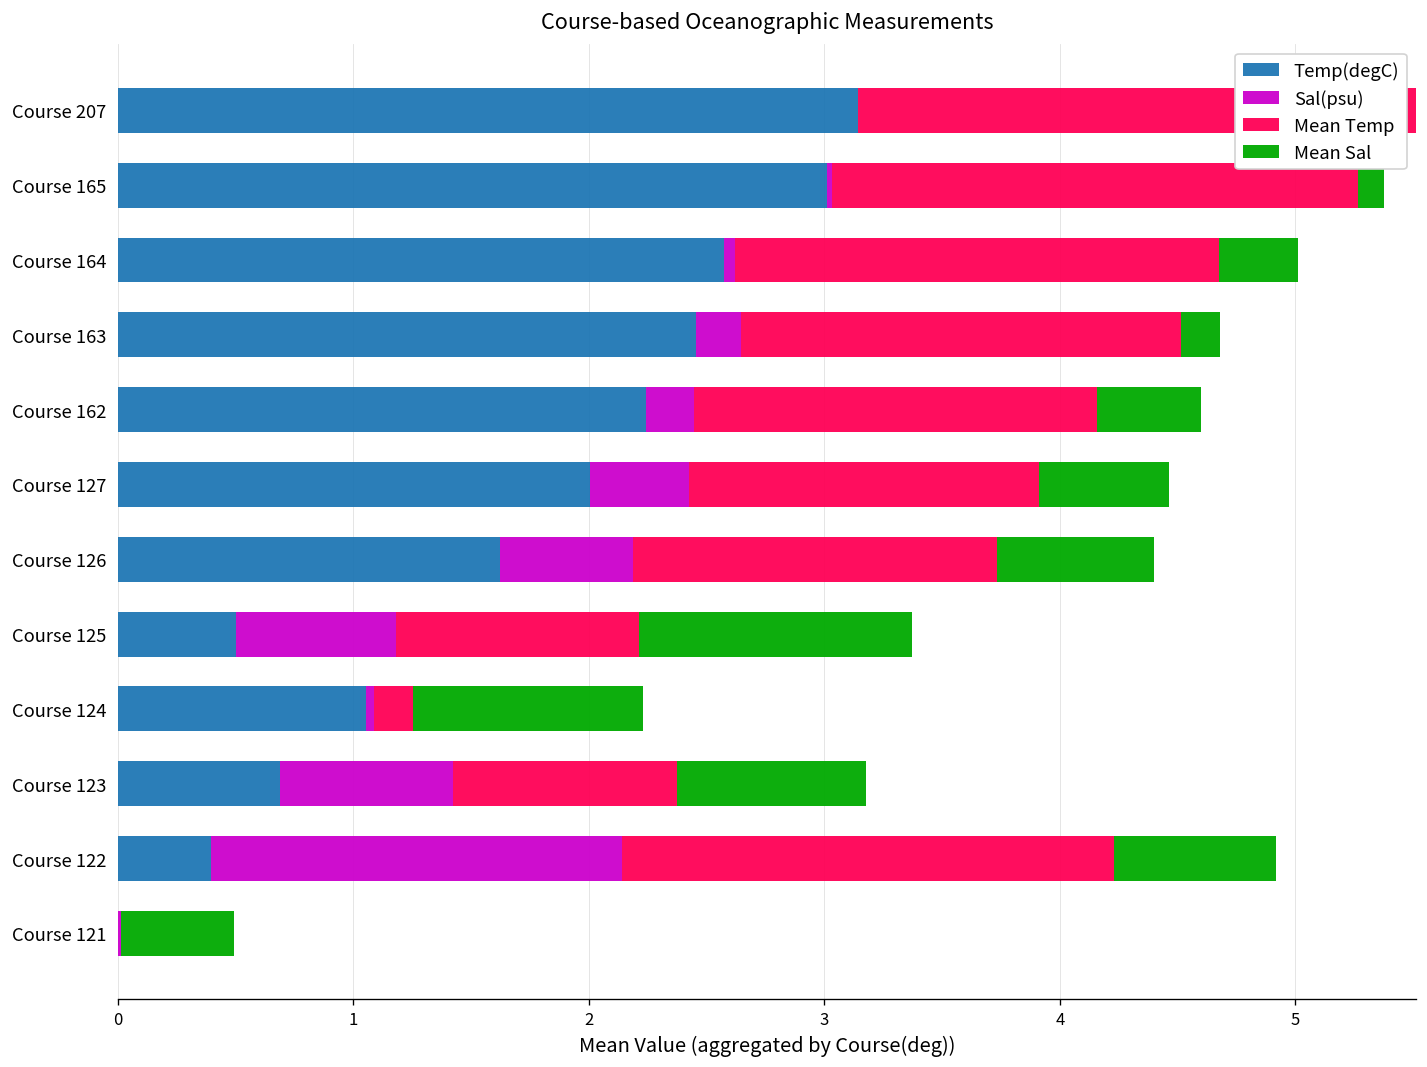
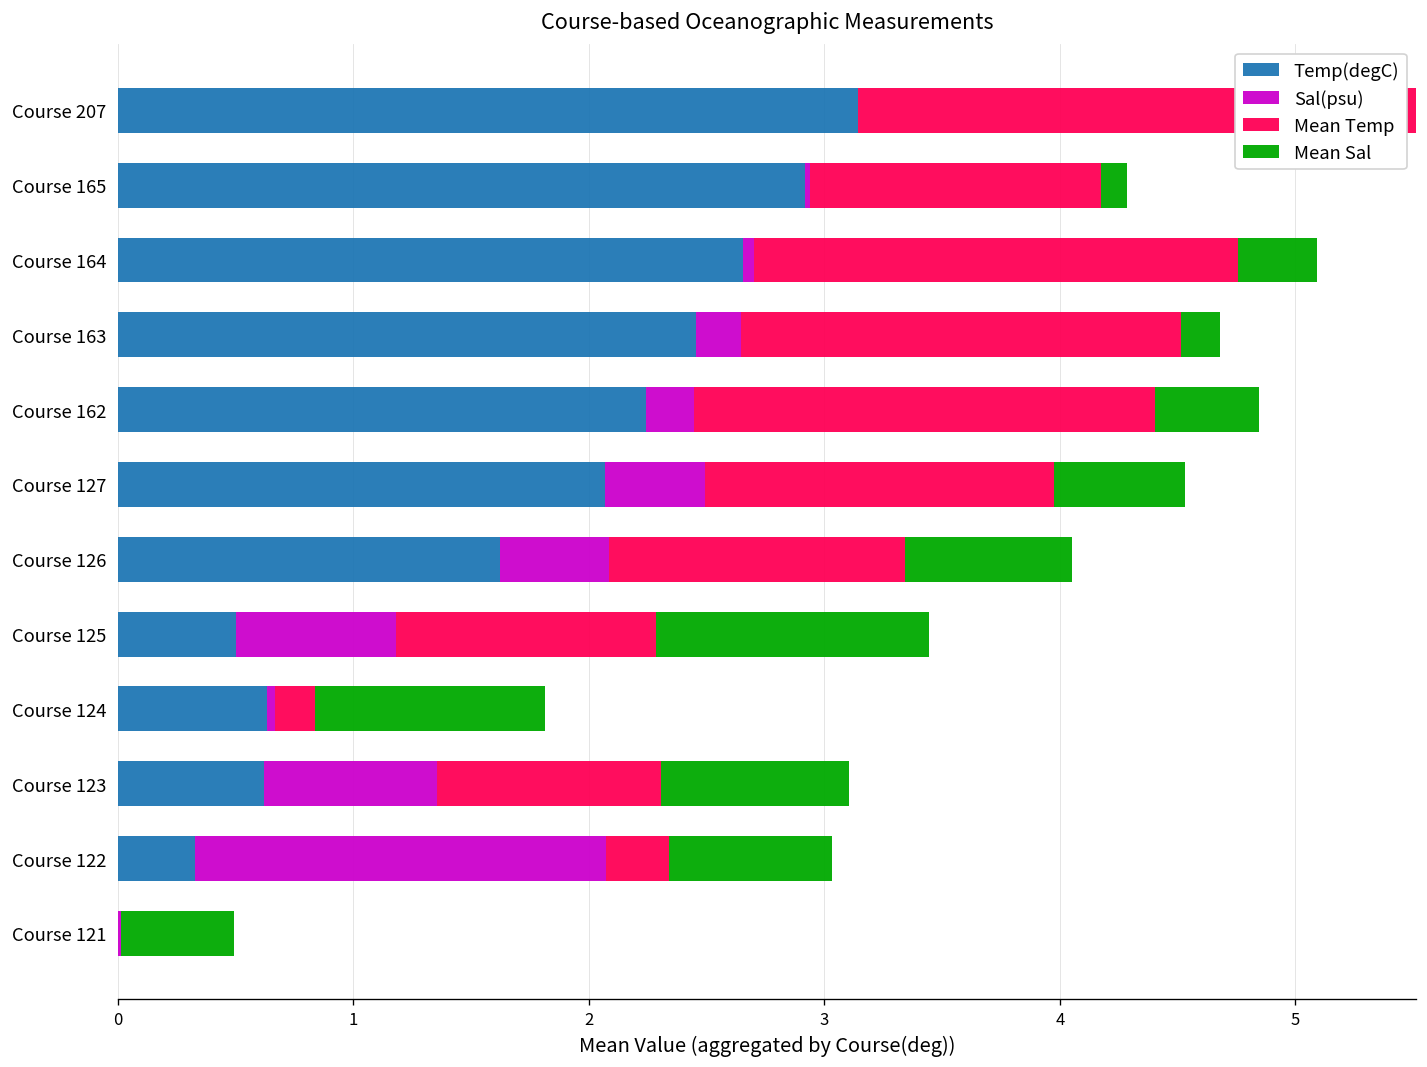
Temp(degC), Course 165: 3.01 -> 2.92
Mean Temp, Course 165: 2.23 -> 1.23
Temp(degC), Course 164: 2.57 -> 2.66
Mean Temp, Course 162: 1.71 -> 1.96
Temp(degC), Course 127: 2.00 -> 2.07
Sal(psu), Course 126: 0.57 -> 0.46
Mean Temp, Course 126: 1.55 -> 1.26
Mean Sal, Course 126: 0.67 -> 0.71
Mean Temp, Course 125: 1.03 -> 1.11
Temp(degC), Course 124: 1.05 -> 0.63
Temp(degC), Course 123: 0.69 -> 0.62
Temp(degC), Course 122: 0.40 -> 0.33
Mean Temp, Course 122: 2.09 -> 0.27
